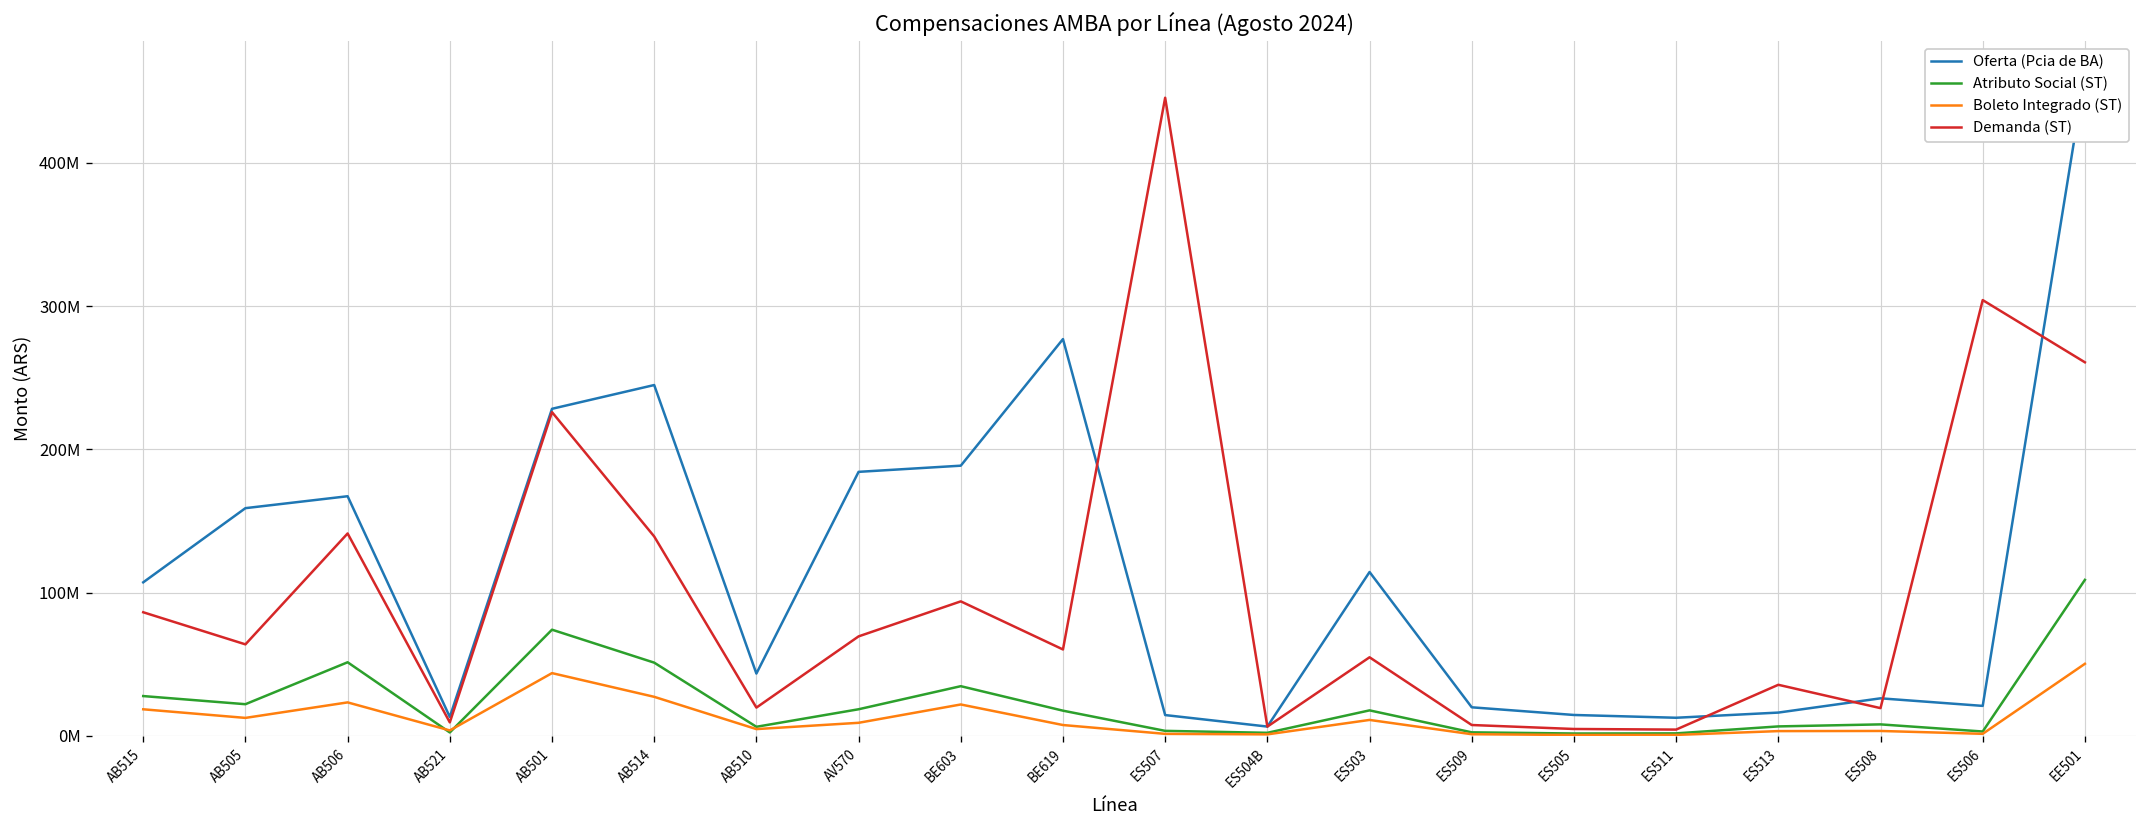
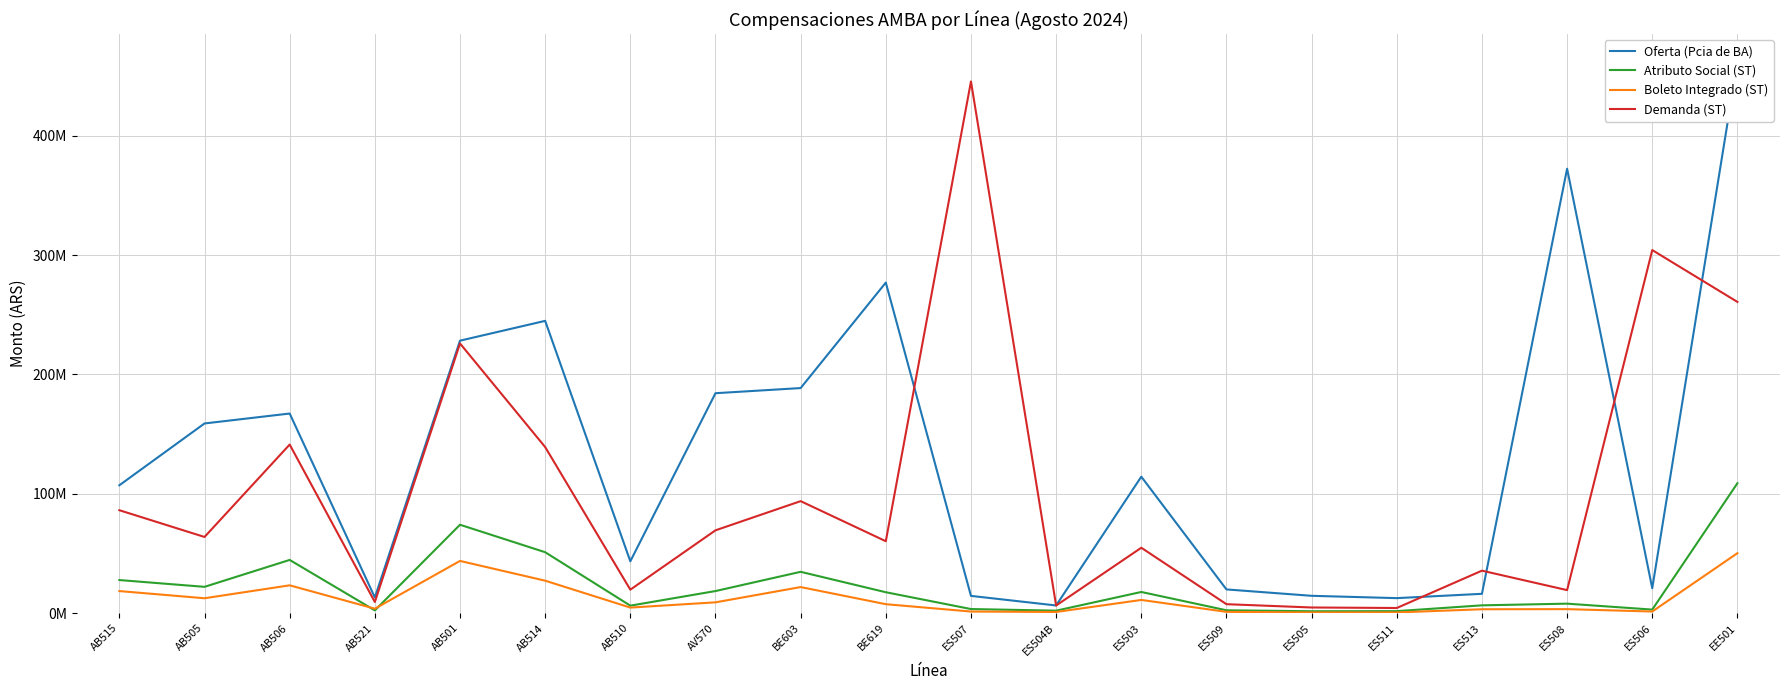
Atributo Social (ST), AB506: 51000000 -> 45000000
Oferta (Pcia de BA), ES508: 26000000 -> 372000000
